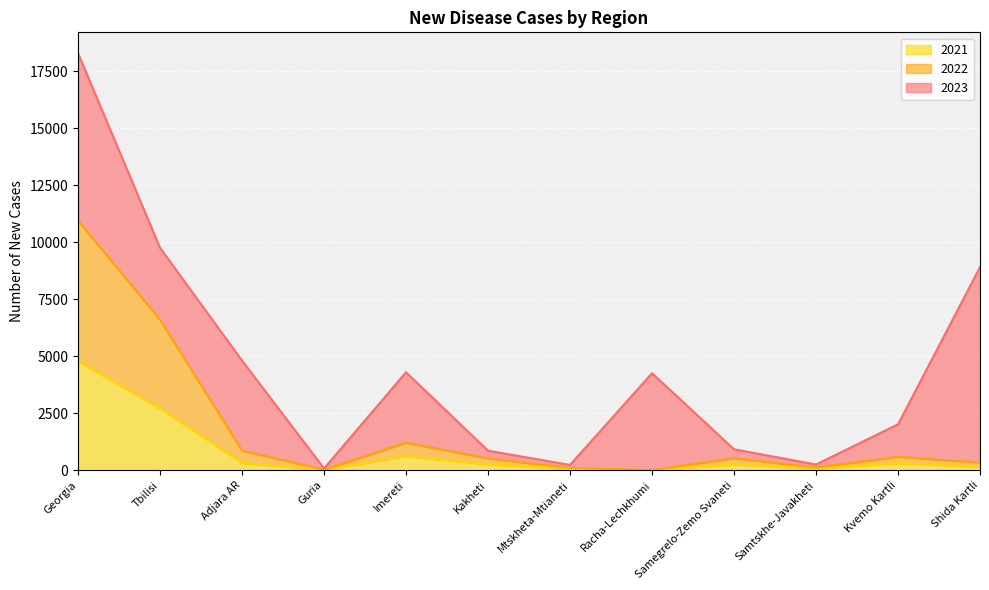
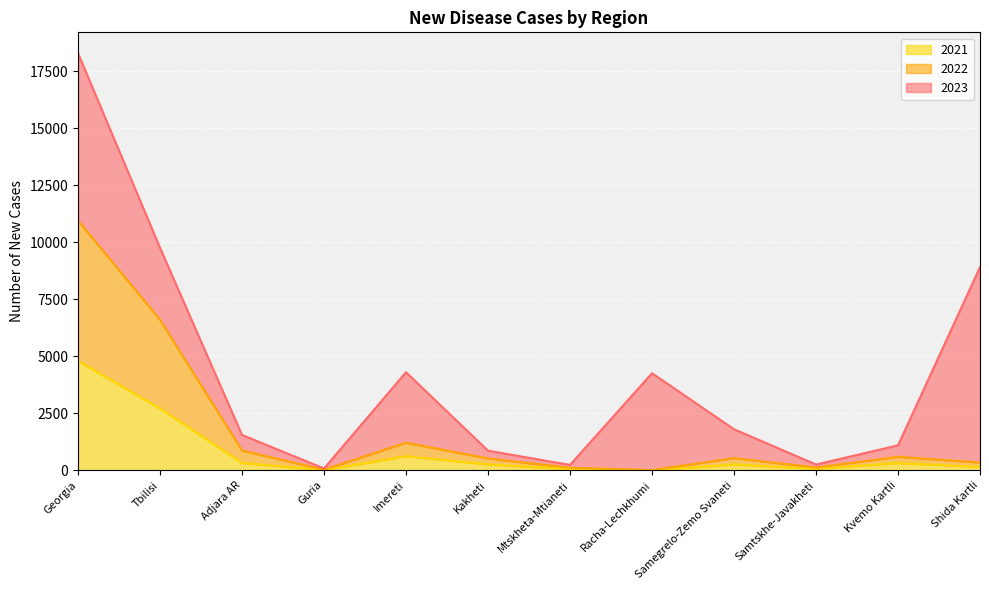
2023, Adjara AR: 3900 -> 700
2023, Samegrelo-Zemo Svaneti: 400 -> 1300
2023, Kvemo Kartli: 1400 -> 500
